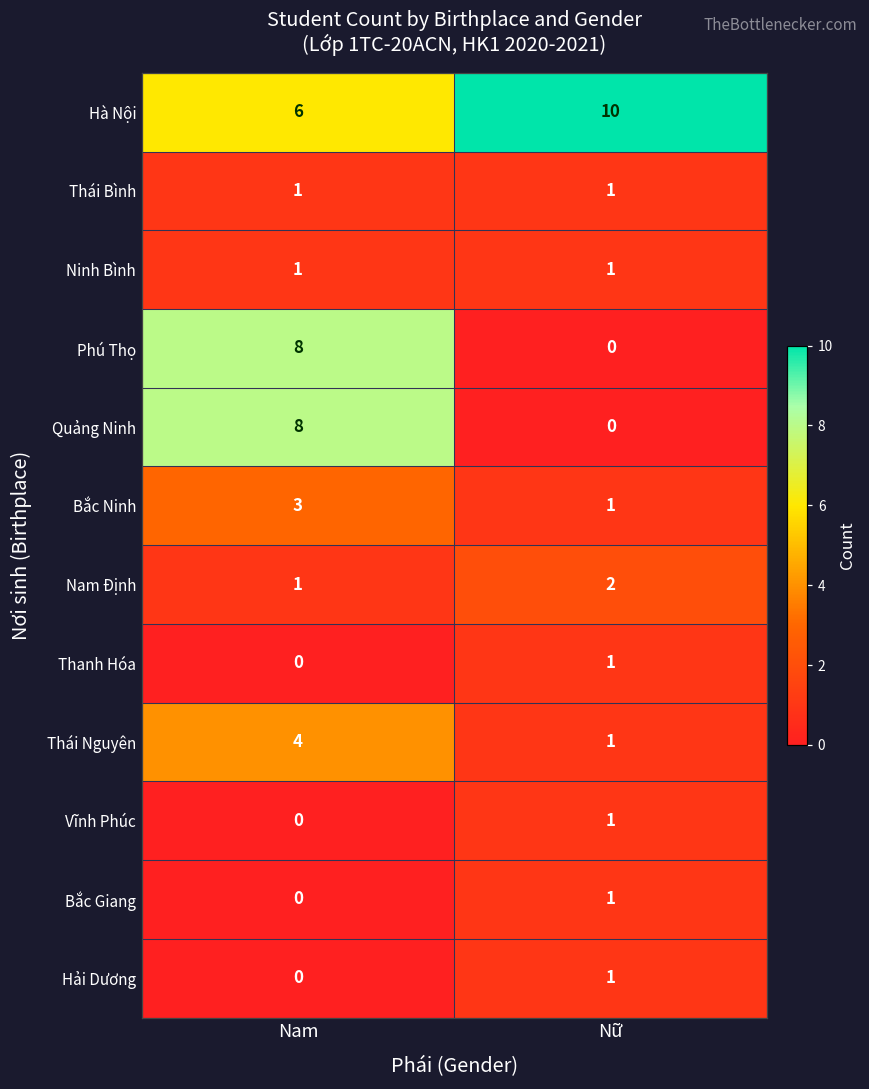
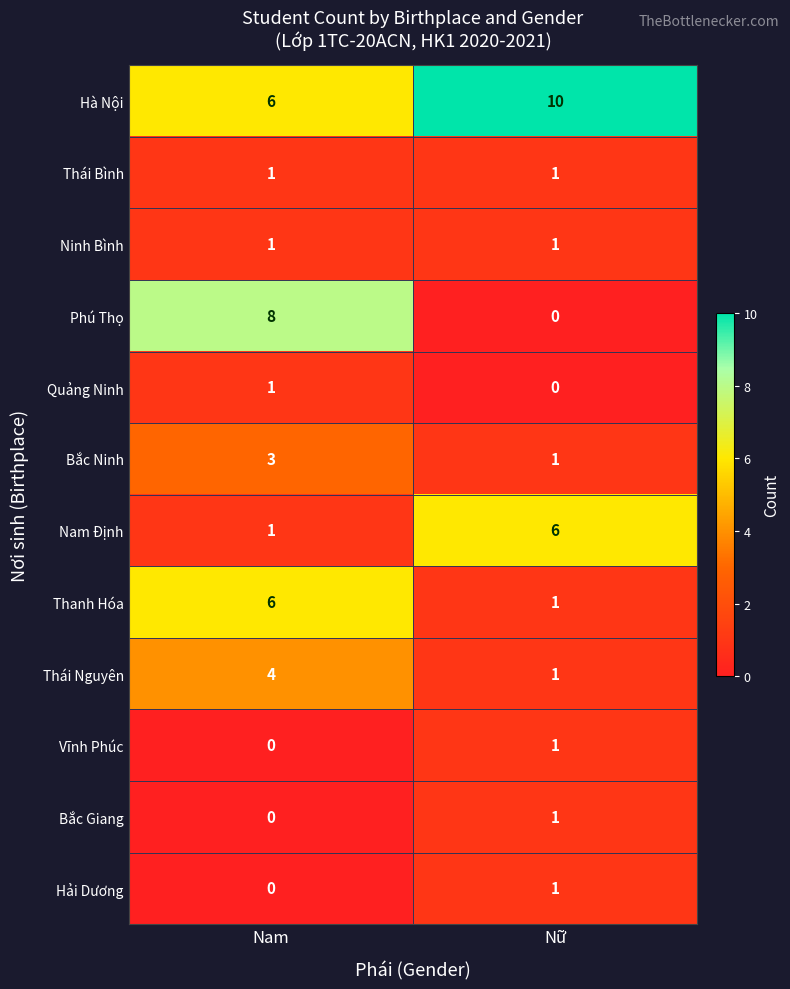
Quảng Ninh, Nam: 8 -> 1
Nam Định, Nữ: 2 -> 6
Thanh Hóa, Nam: 0 -> 6
